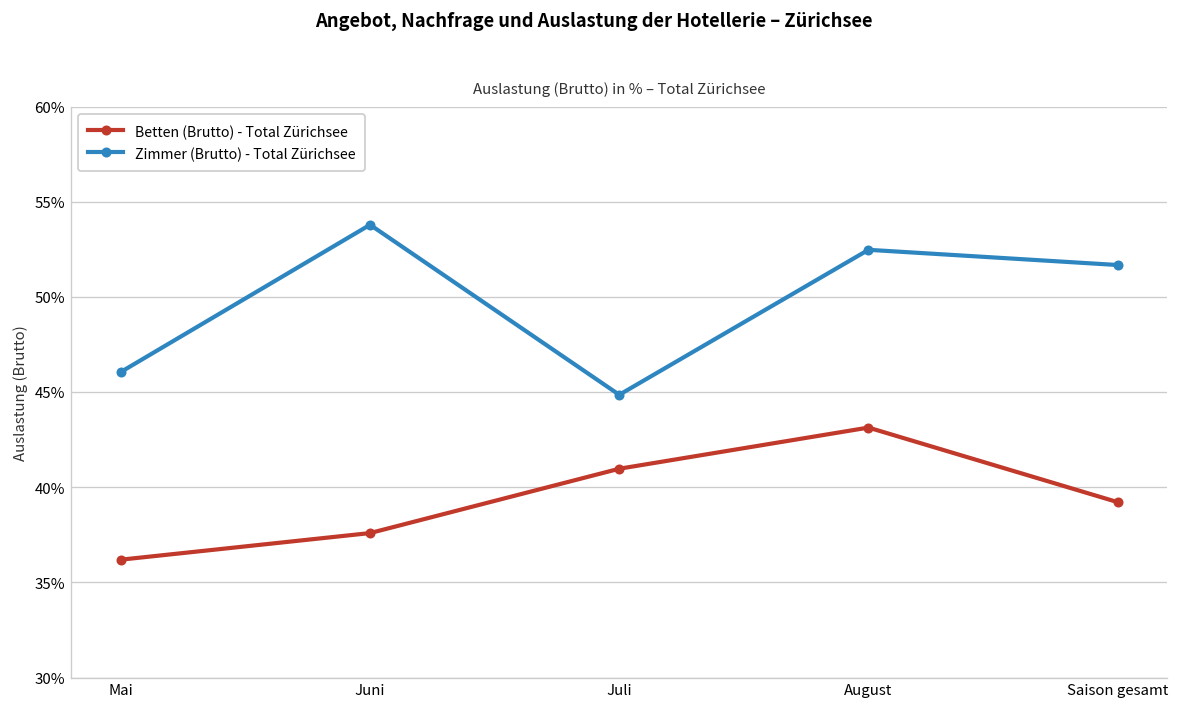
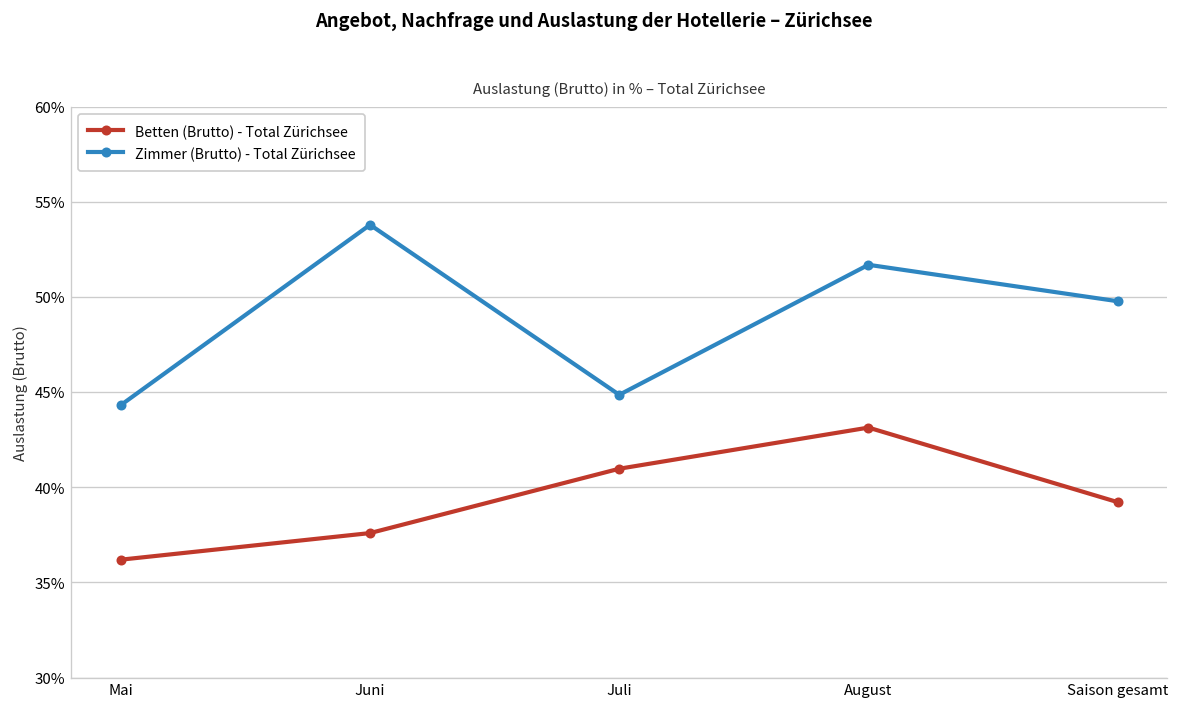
Zimmer (Brutto) - Total Zürichsee, Mai: 46.1% -> 44.3%
Zimmer (Brutto) - Total Zürichsee, August: 52.5% -> 51.7%
Zimmer (Brutto) - Total Zürichsee, Saison gesamt: 51.7% -> 49.8%
